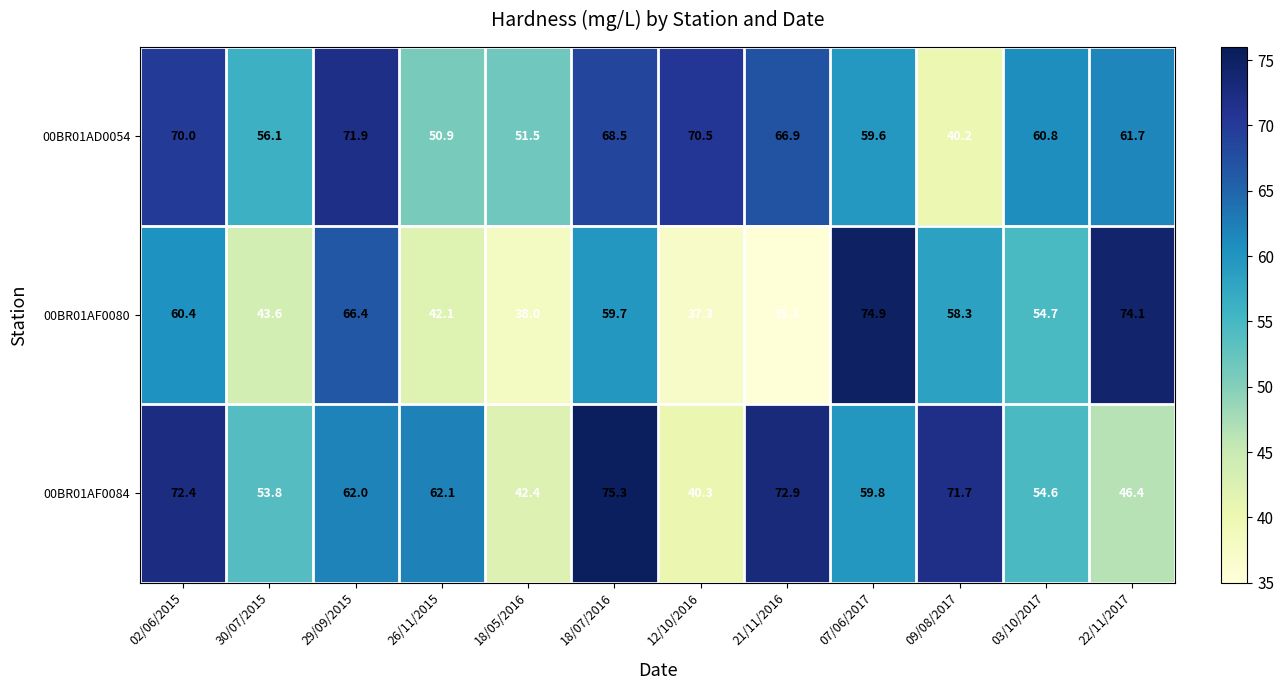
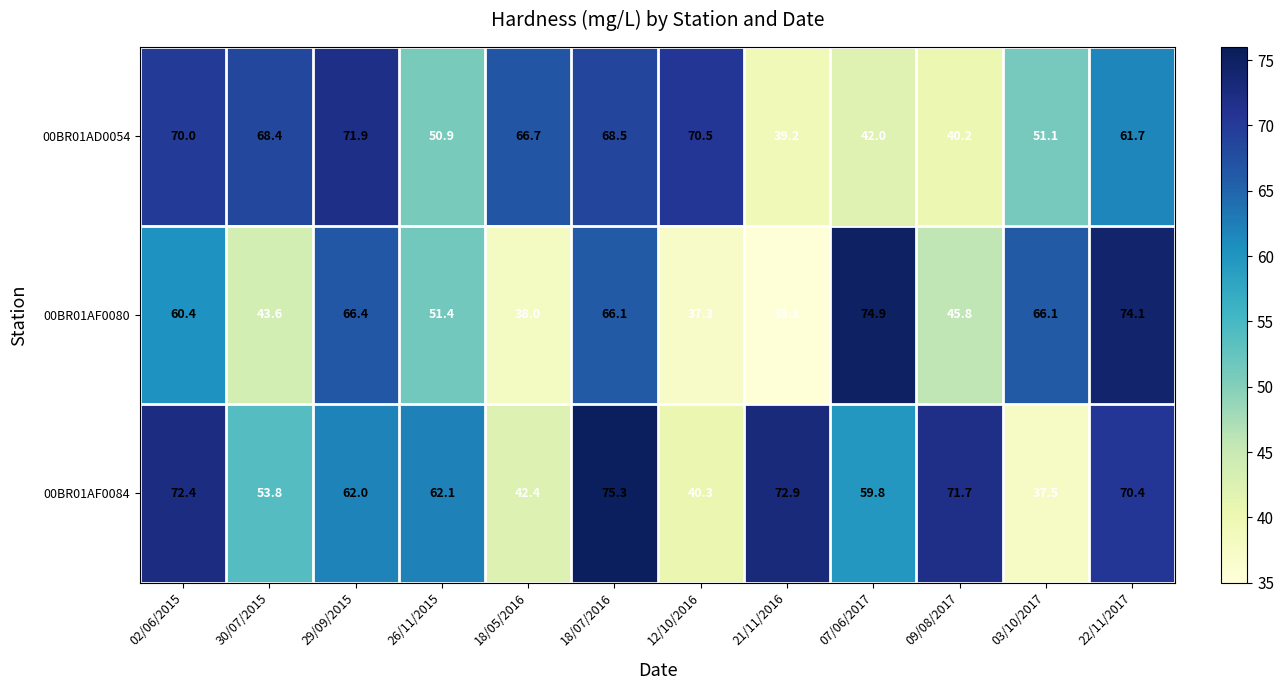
00BR01AD0054, 30/07/2015: 56.1 -> 68.4
00BR01AD0054, 18/05/2016: 51.5 -> 66.7
00BR01AD0054, 21/11/2016: 66.9 -> 39.2
00BR01AD0054, 07/06/2017: 59.6 -> 42.0
00BR01AD0054, 03/10/2017: 60.8 -> 51.1
00BR01AF0080, 26/11/2015: 42.1 -> 51.4
00BR01AF0080, 18/07/2016: 59.7 -> 66.1
00BR01AF0080, 09/08/2017: 58.3 -> 45.8
00BR01AF0080, 03/10/2017: 54.7 -> 66.1
00BR01AF0084, 03/10/2017: 54.6 -> 37.5
00BR01AF0084, 22/11/2017: 46.4 -> 70.4
